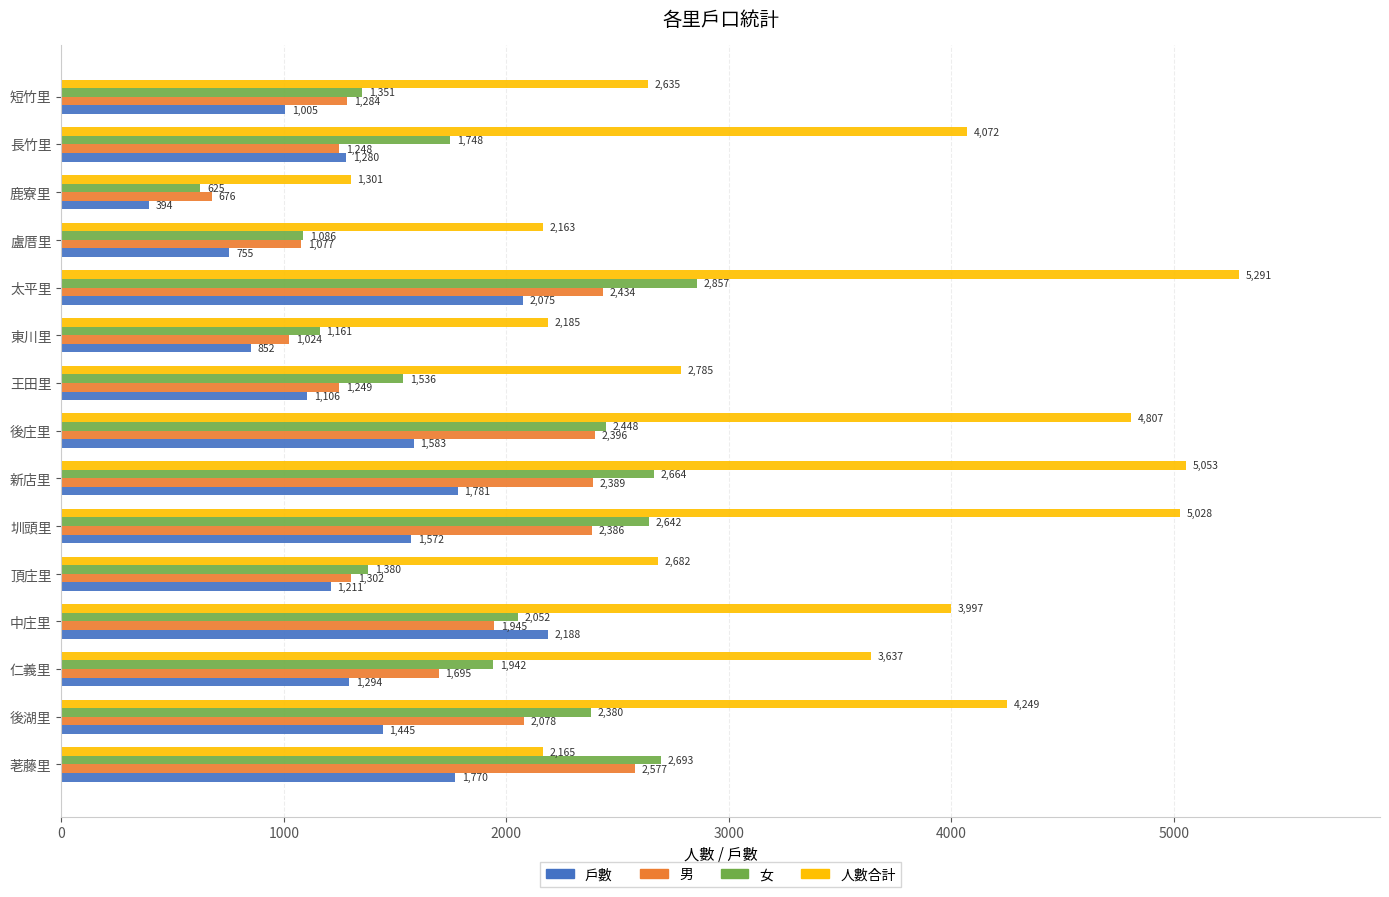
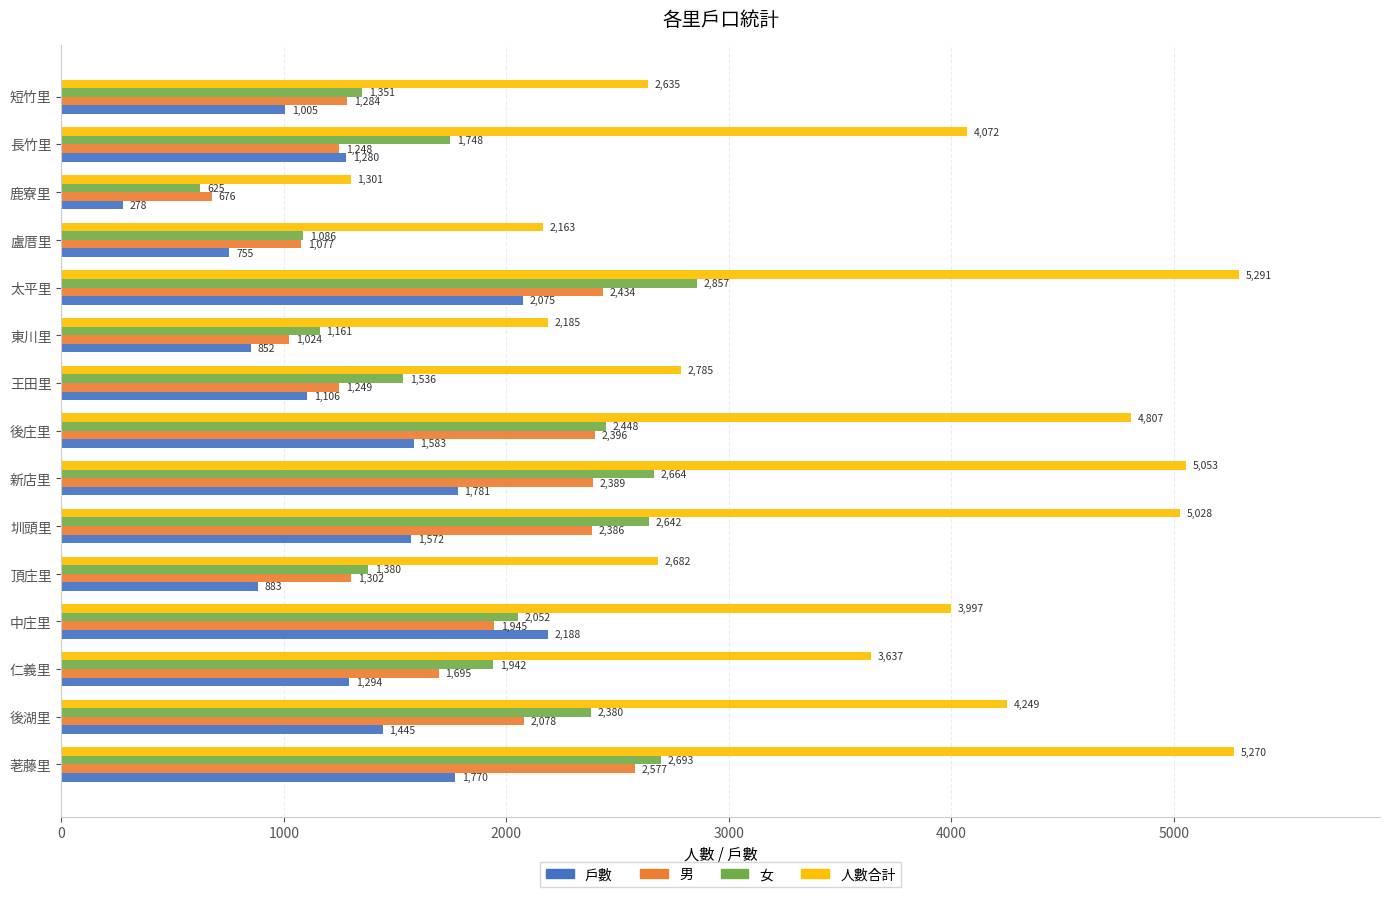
戶數, 鹿寮里: 394 -> 278
戶數, 頂庄里: 1,211 -> 883
人數合計, 荖藤里: 2,165 -> 5,270
